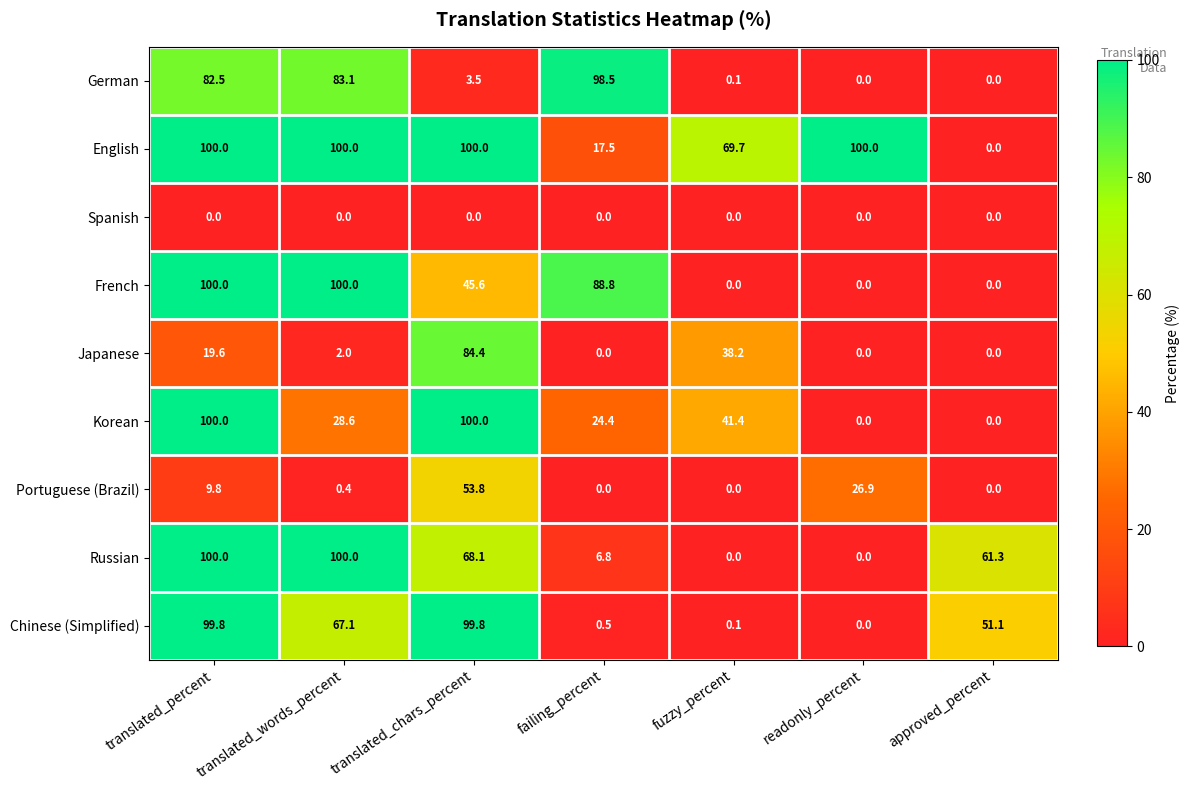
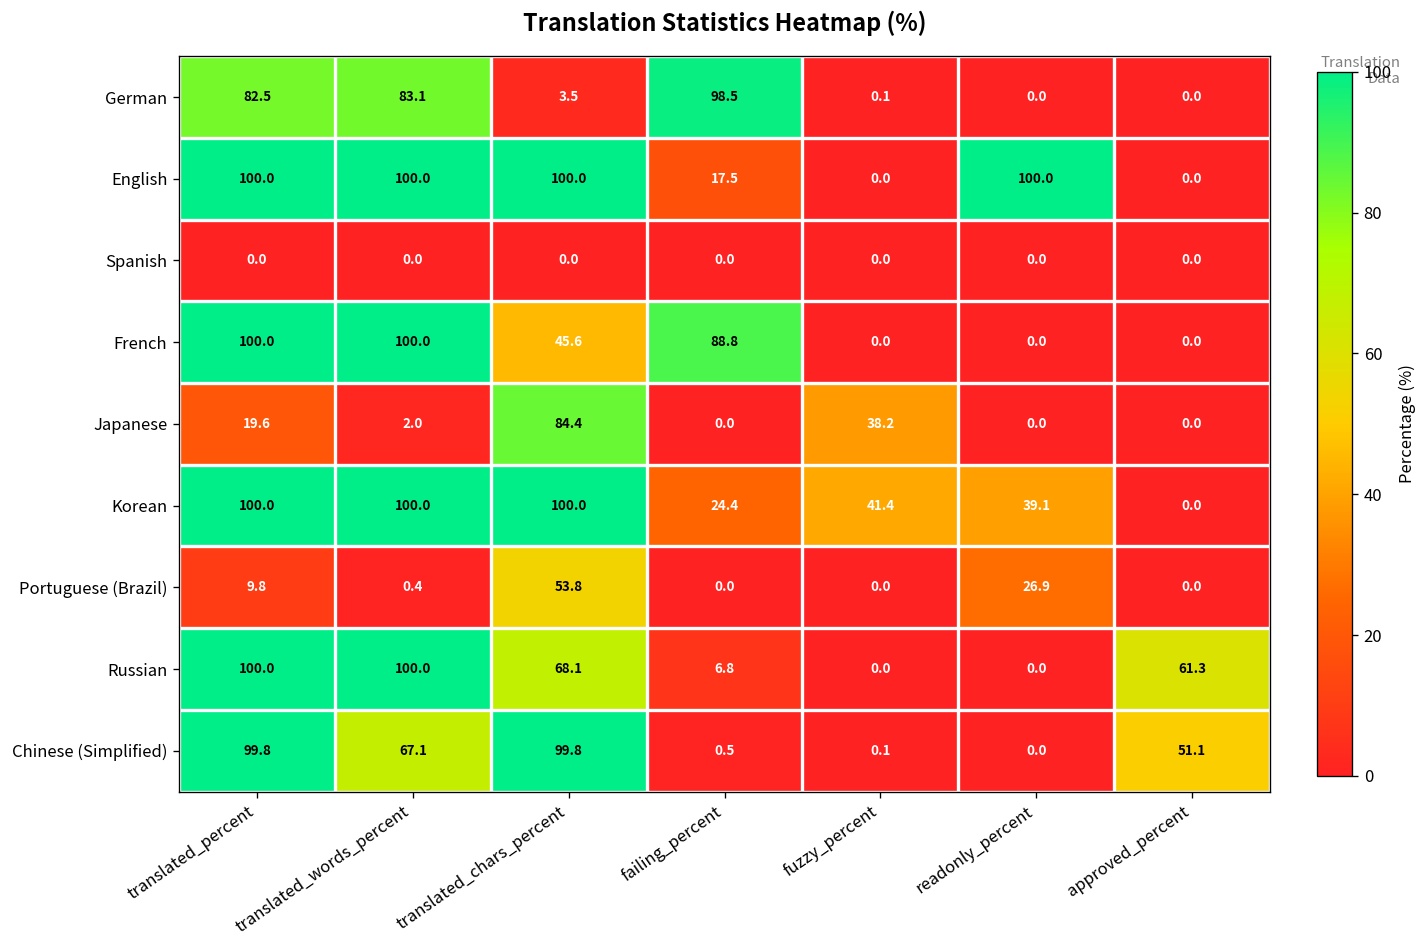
English, fuzzy_percent: 69.7 -> 0.0
Korean, translated_words_percent: 28.6 -> 100.0
Korean, readonly_percent: 0.0 -> 39.1
